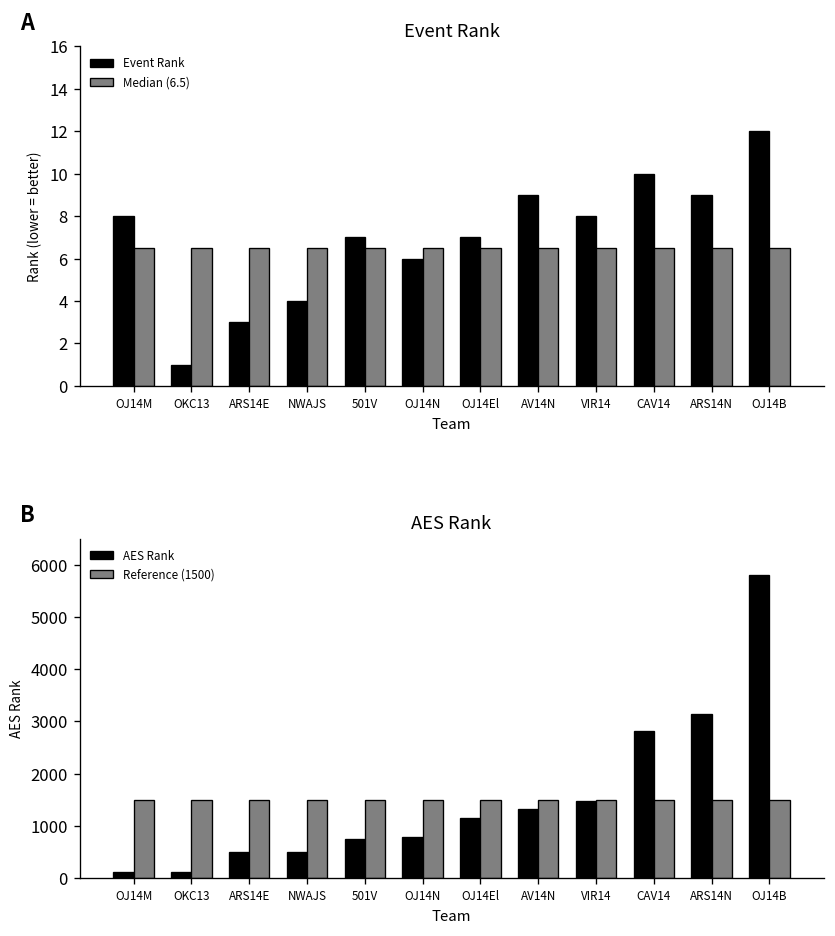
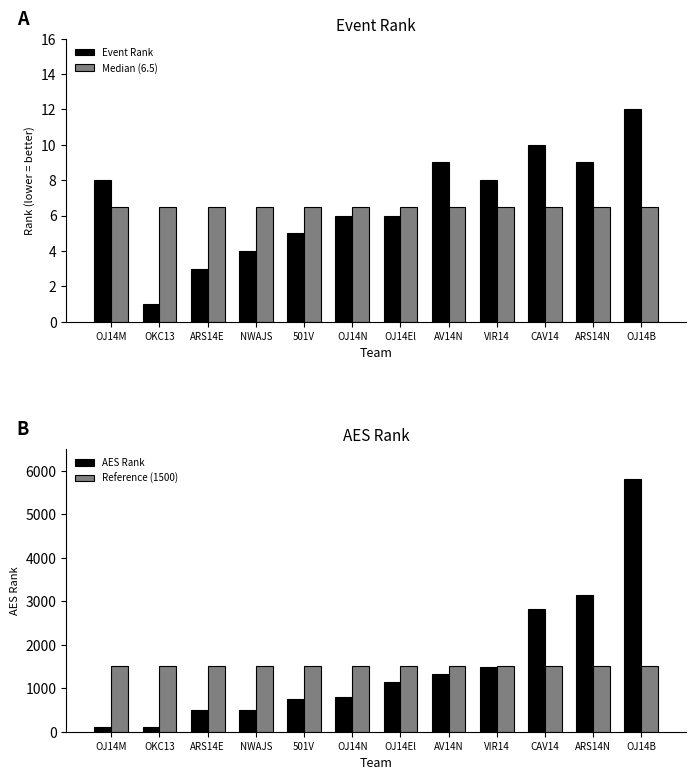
Event Rank, Event Rank, 501V: 7 -> 5
Event Rank, Event Rank, OJ14El: 7 -> 6
